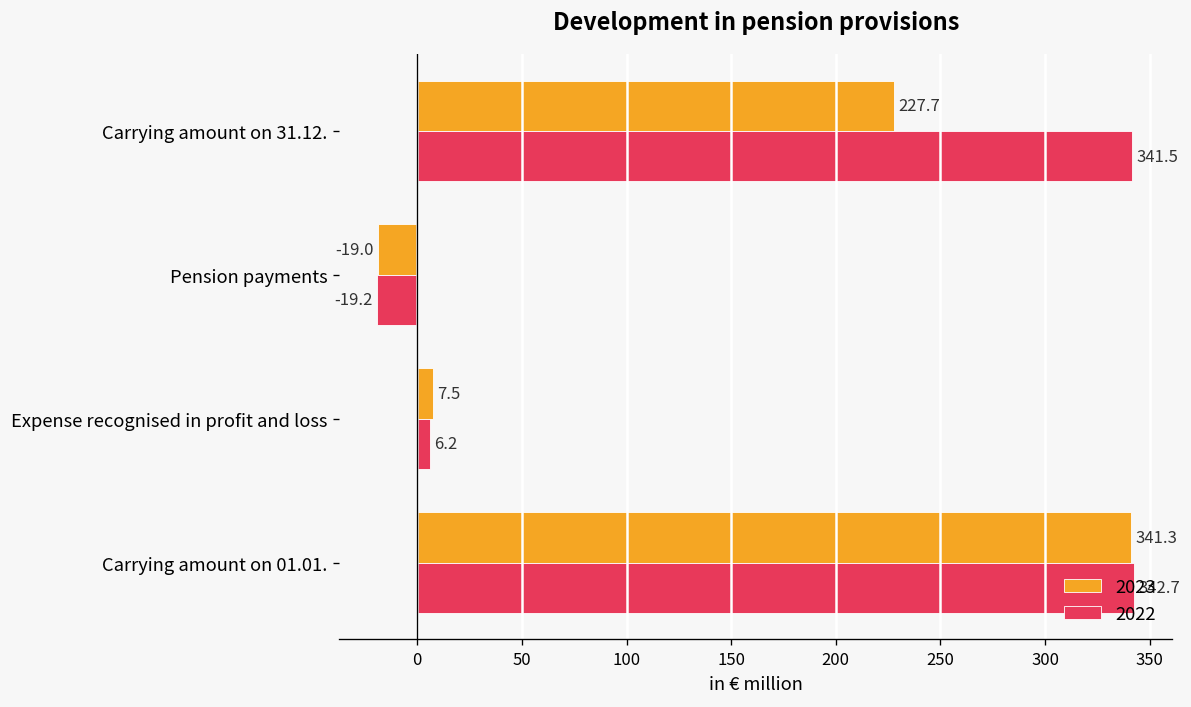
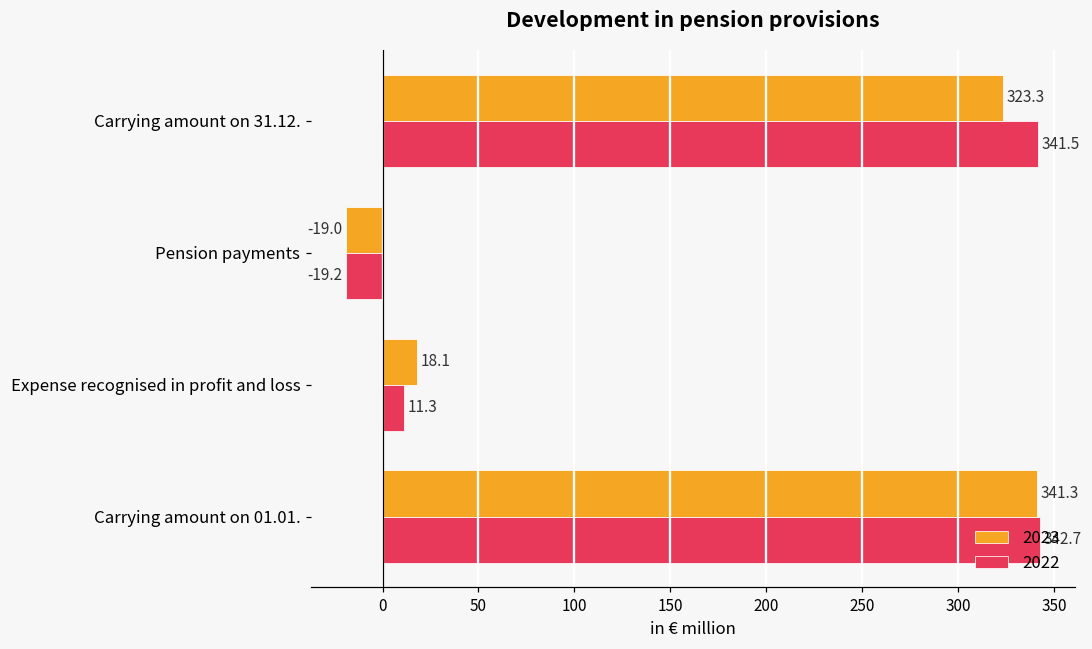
2023, Carrying amount on 31.12.: 227.7 -> 323.3
2023, Expense recognised in profit and loss: 7.5 -> 18.1
2022, Expense recognised in profit and loss: 6.2 -> 11.3
